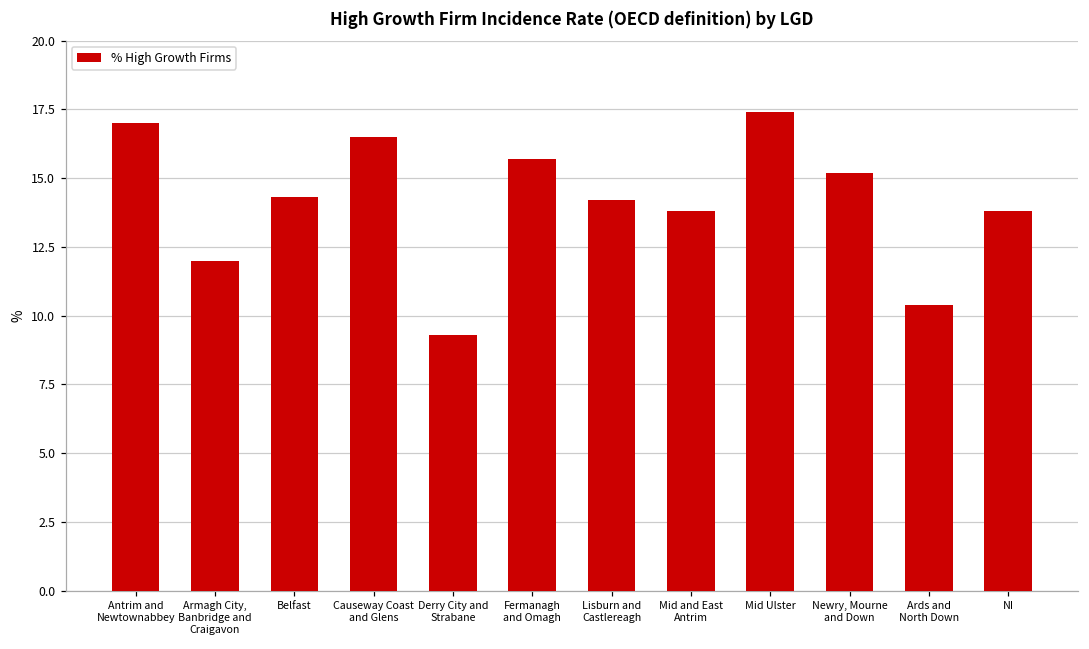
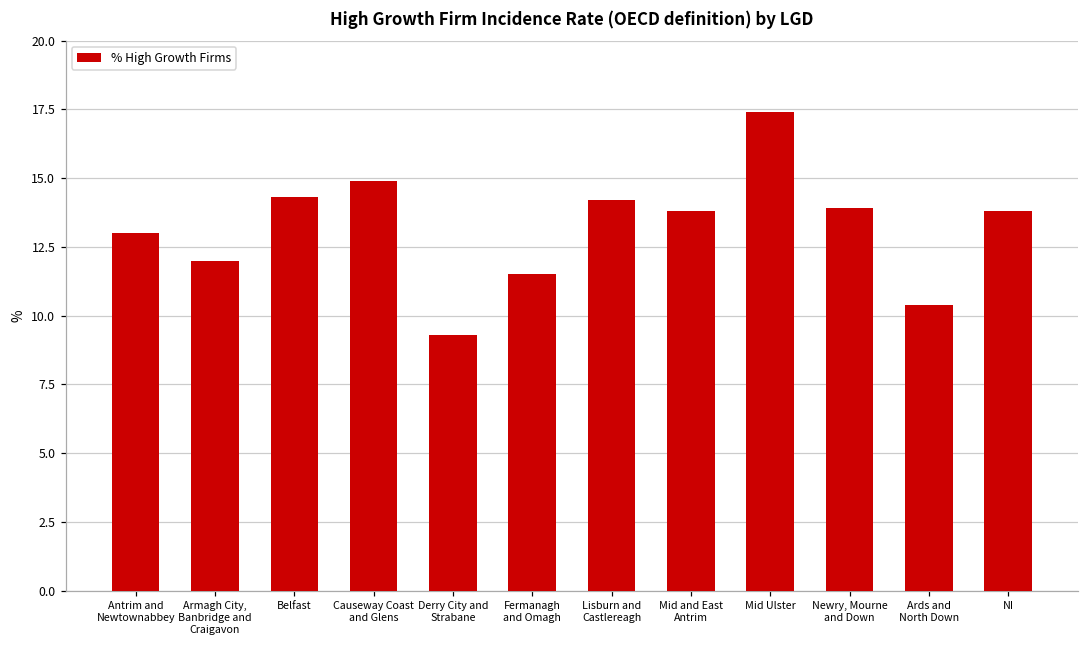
Antrim and Newtownabbey: 17 -> 13
Causeway Coast and Glens: 16.5 -> 14.9
Fermanagh and Omagh: 15.7 -> 11.5
Newry, Mourne and Down: 15.2 -> 13.9
